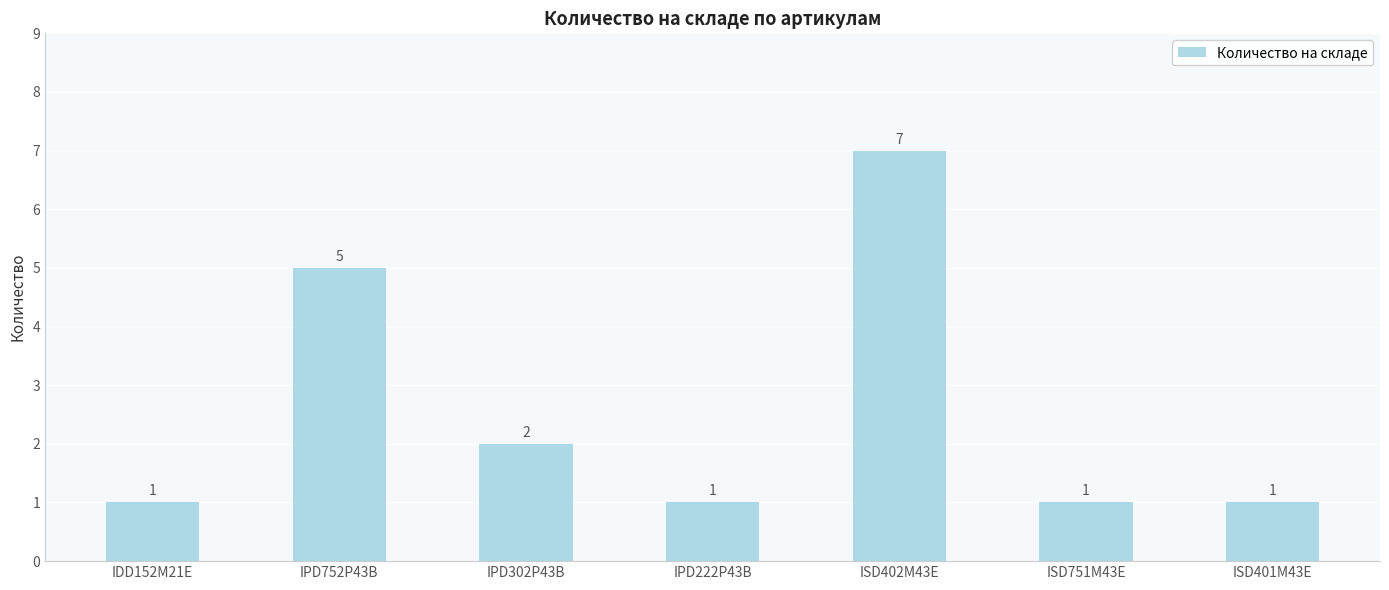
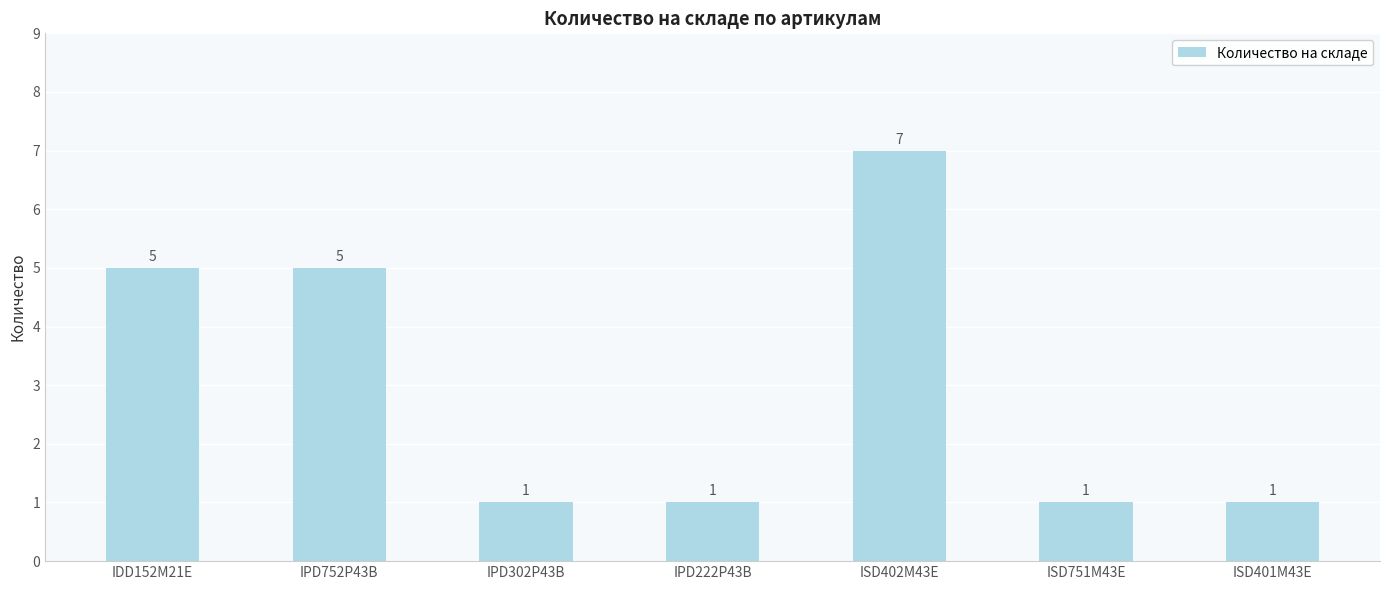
IDD152M21E: 1 -> 5
IPD302P43B: 2 -> 1
